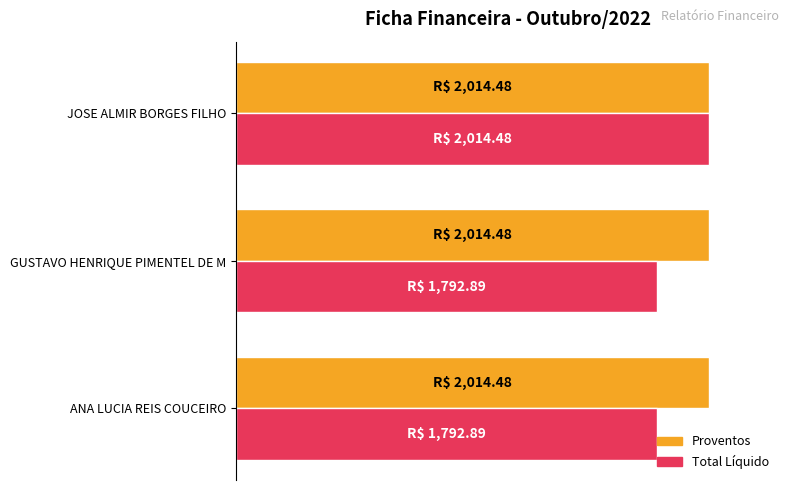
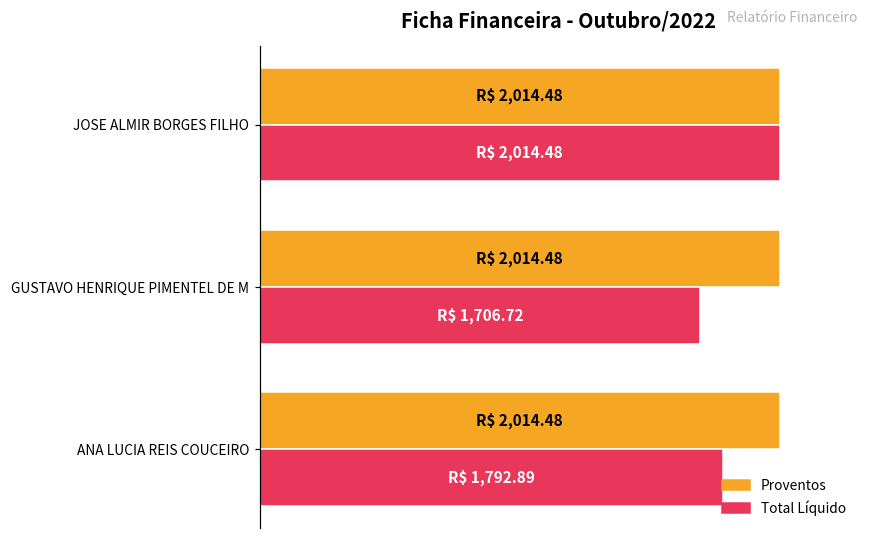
Total Líquido, GUSTAVO HENRIQUE PIMENTEL DE M: 1,792.89 -> 1,706.72
